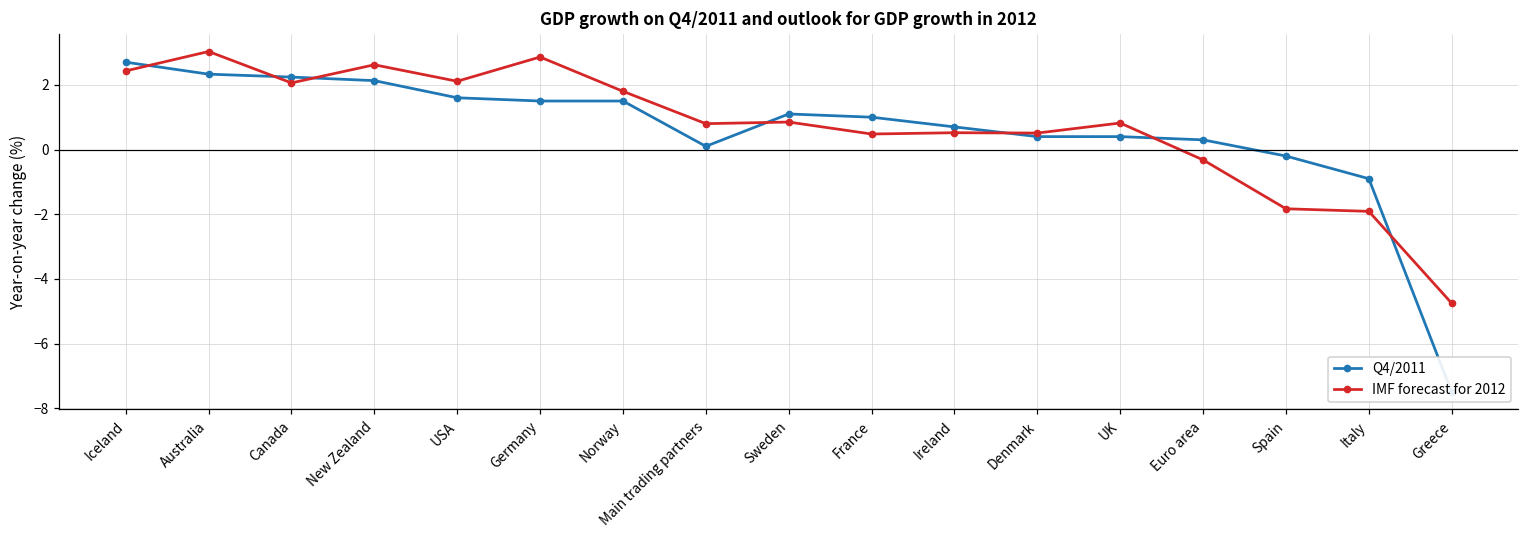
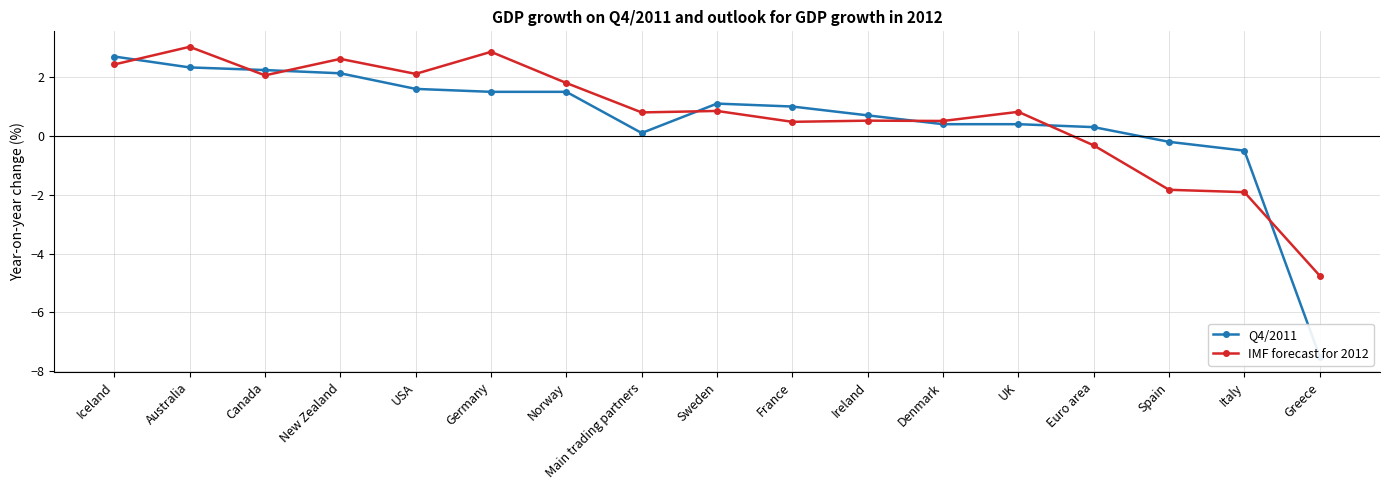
Q4/2011, Italy: -0.9 -> -0.5
